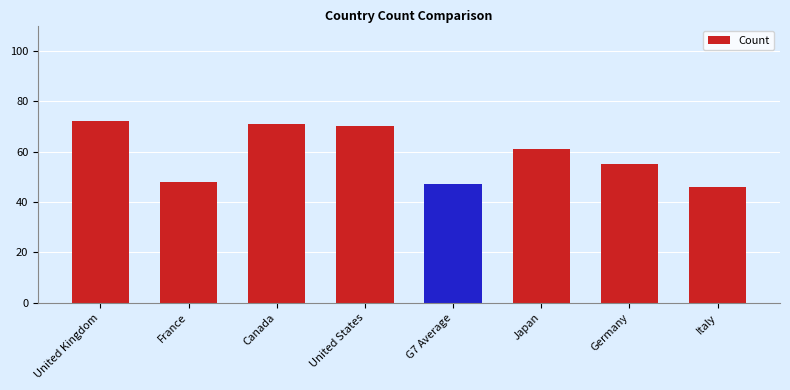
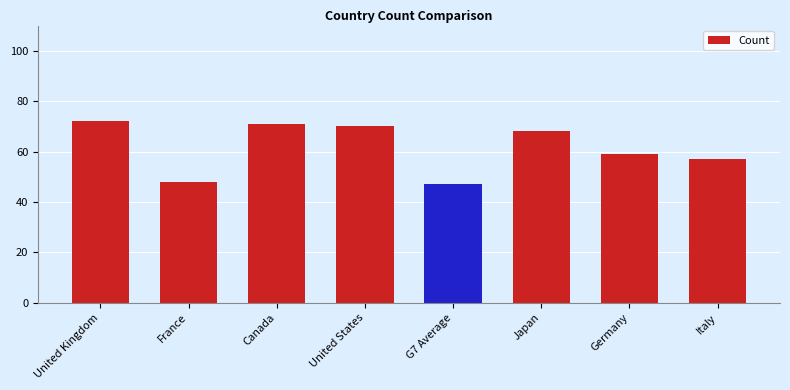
Japan: 61 -> 68
Germany: 55 -> 59
Italy: 46 -> 57
